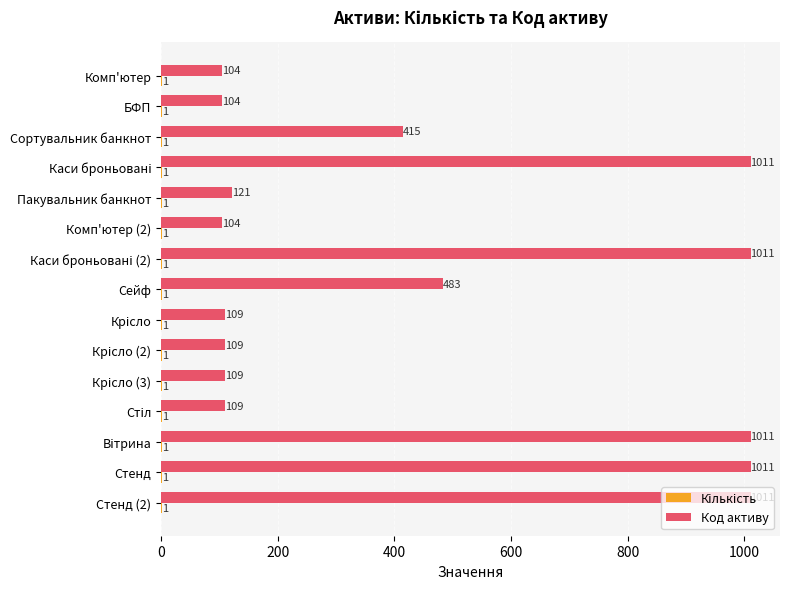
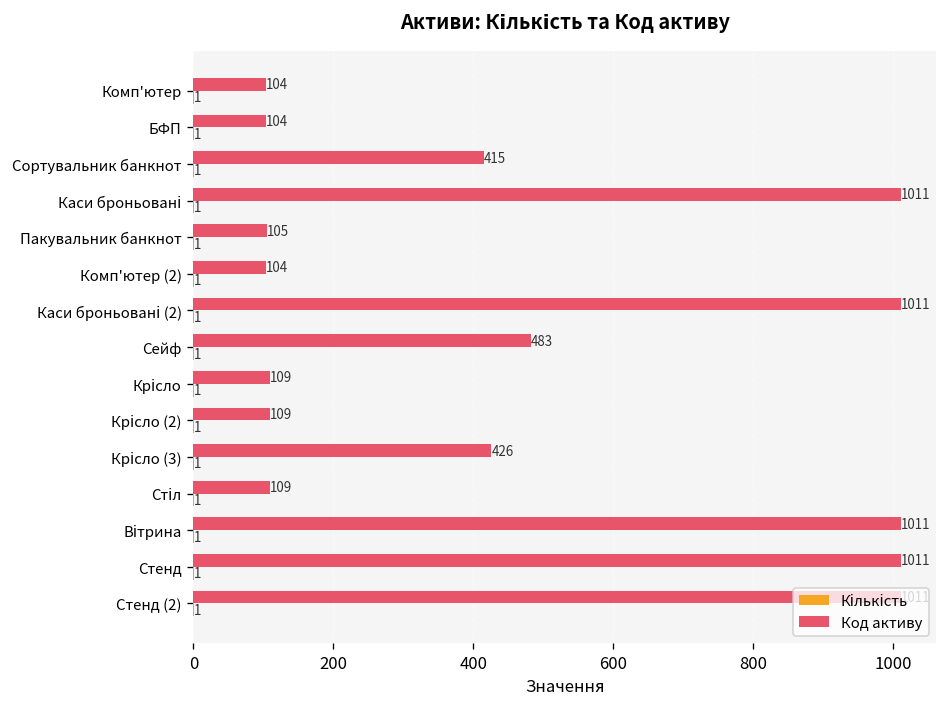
Код активу, Пакувальник банкнот: 121 -> 105
Код активу, Крісло (3): 109 -> 426
